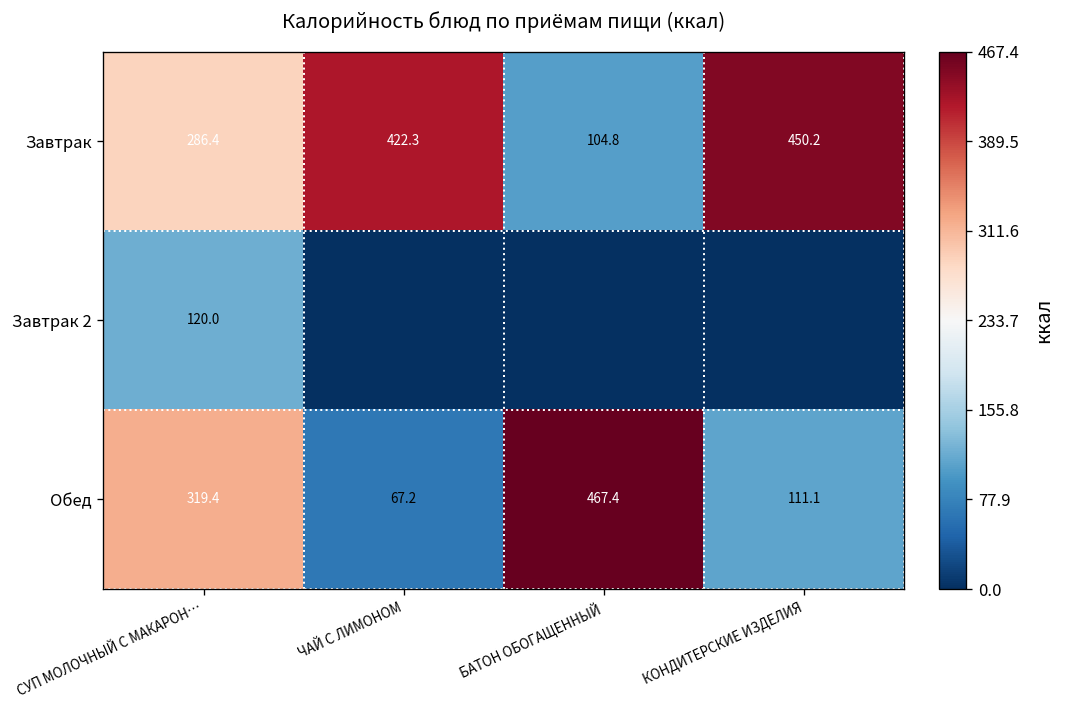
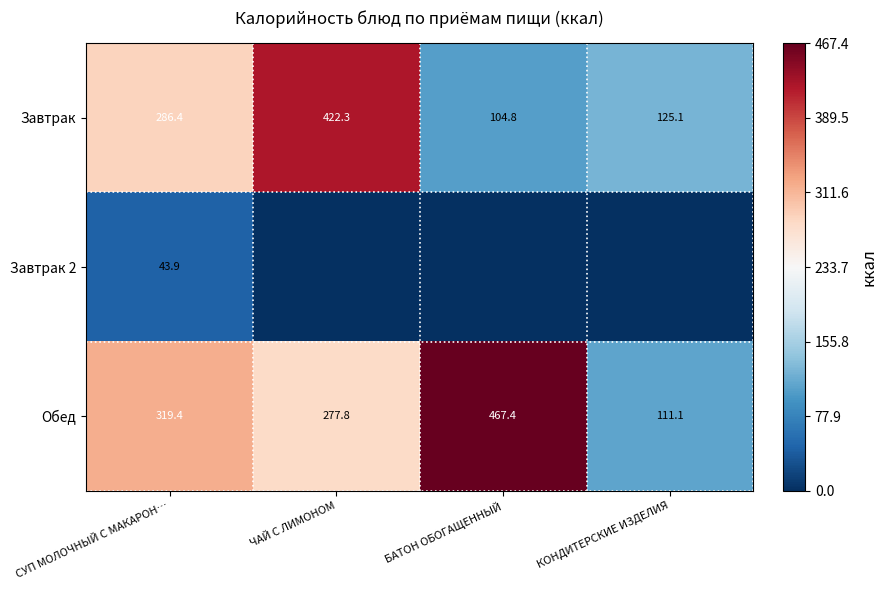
Завтрак, КОНДИТЕРСКИЕ ИЗДЕЛИЯ: 450.2 -> 125.1
Завтрак 2, СУП МОЛОЧНЫЙ С МАКАРОН…: 120.0 -> 43.9
Обед, ЧАЙ С ЛИМОНОМ: 67.2 -> 277.8
